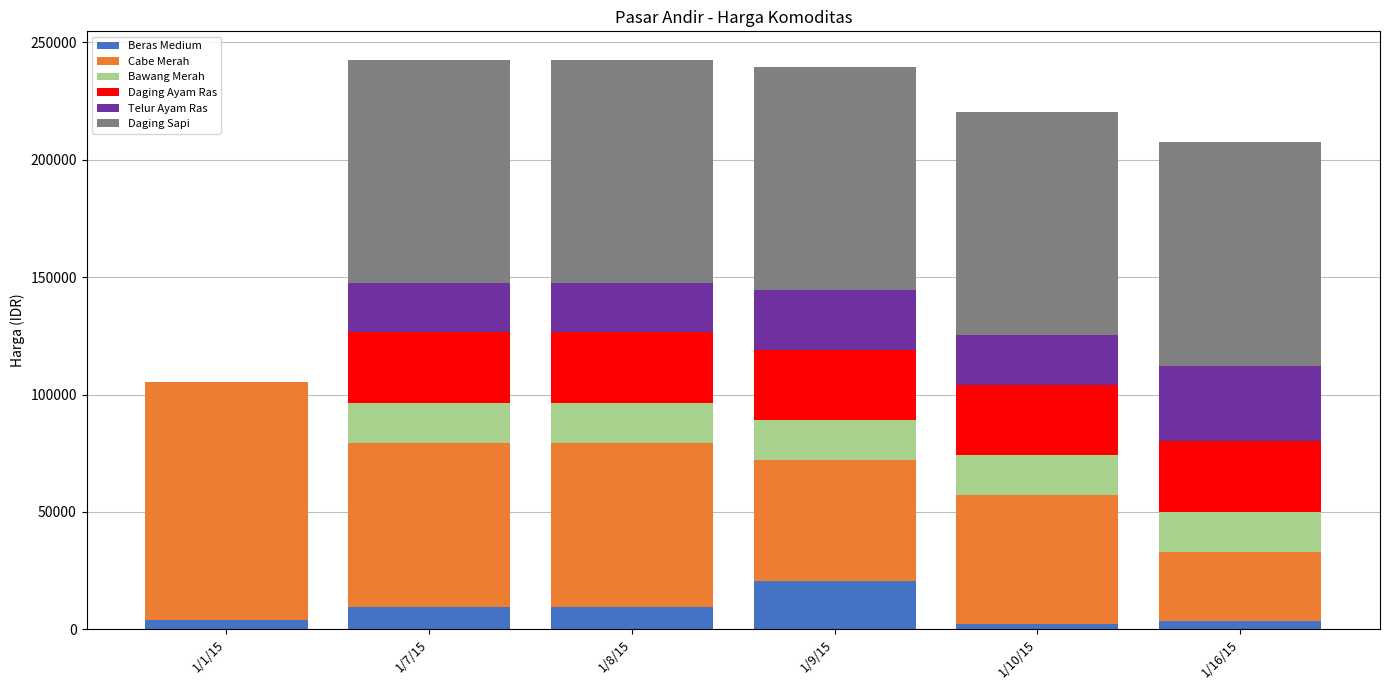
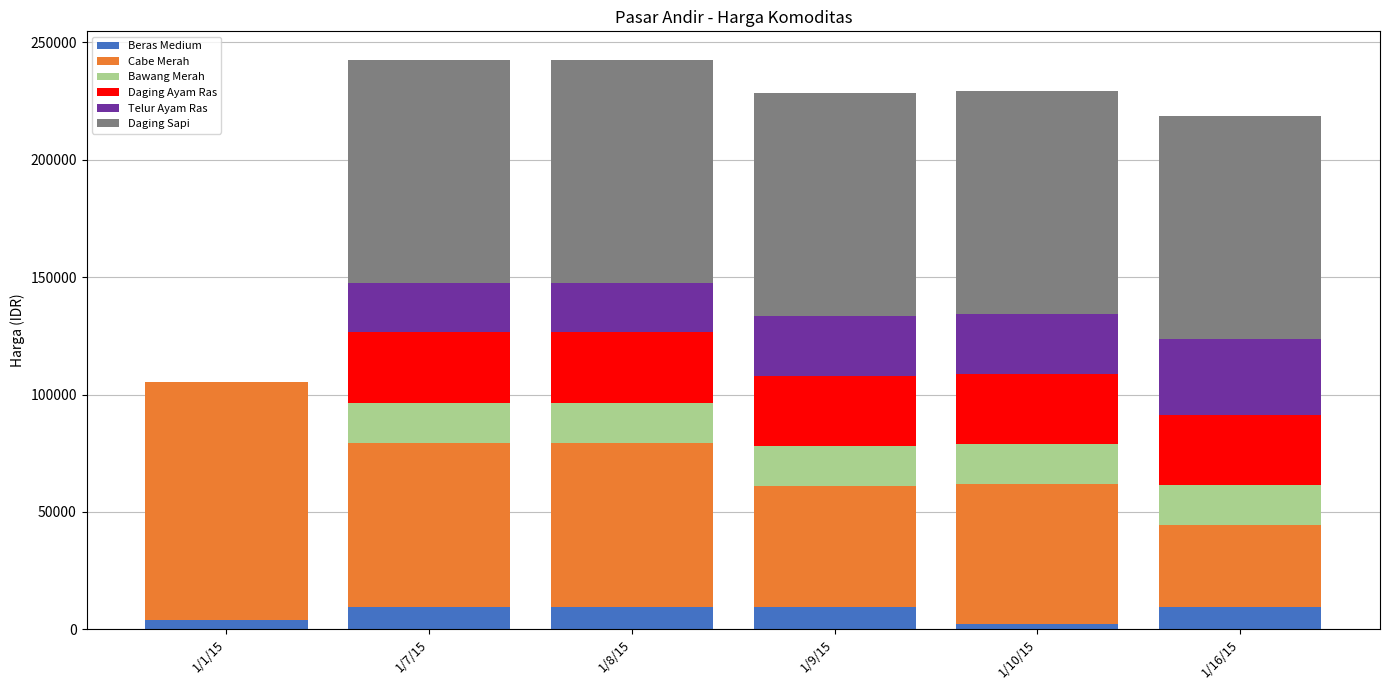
Beras Medium, 1/9/15: 21000 -> 10000
Cabe Merah, 1/10/15: 55000 -> 60000
Telur Ayam Ras, 1/10/15: 21000 -> 25000
Beras Medium, 1/16/15: 4000 -> 10000
Cabe Merah, 1/16/15: 29000 -> 35000
